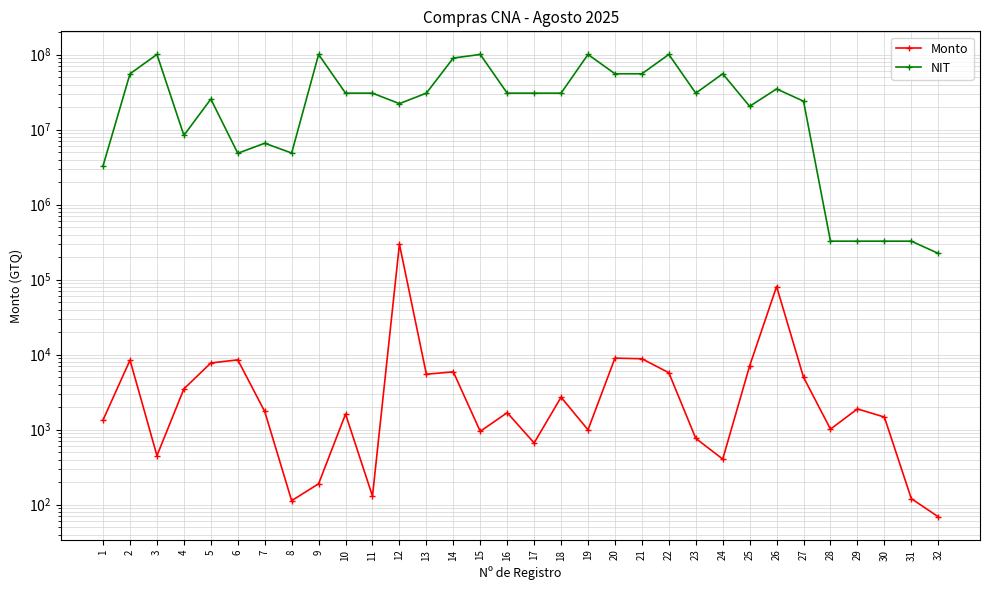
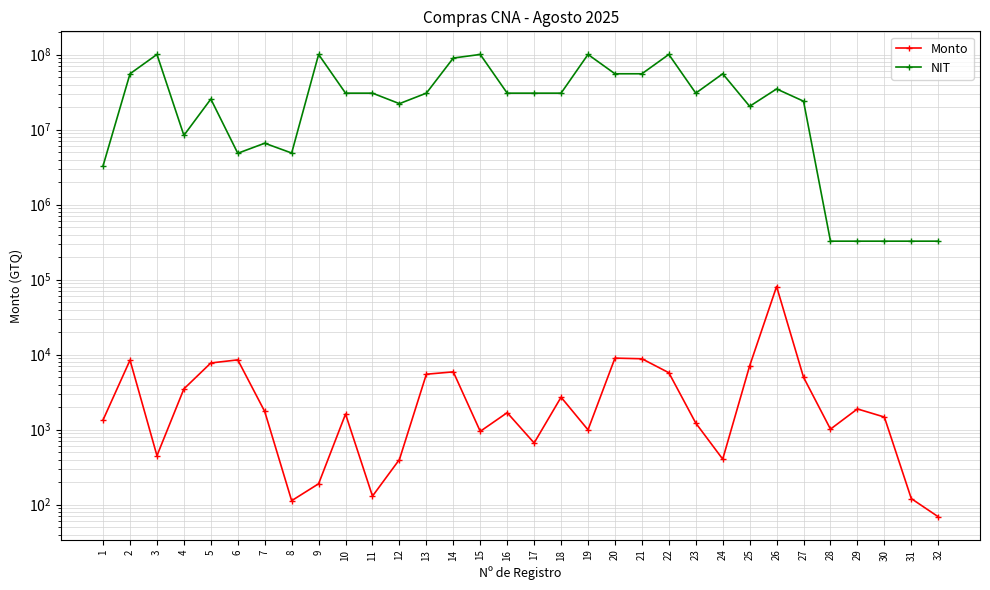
Monto, 12: 300000 -> 400
Monto, 23: 800 -> 1200
NIT, 32: 220000 -> 300000
